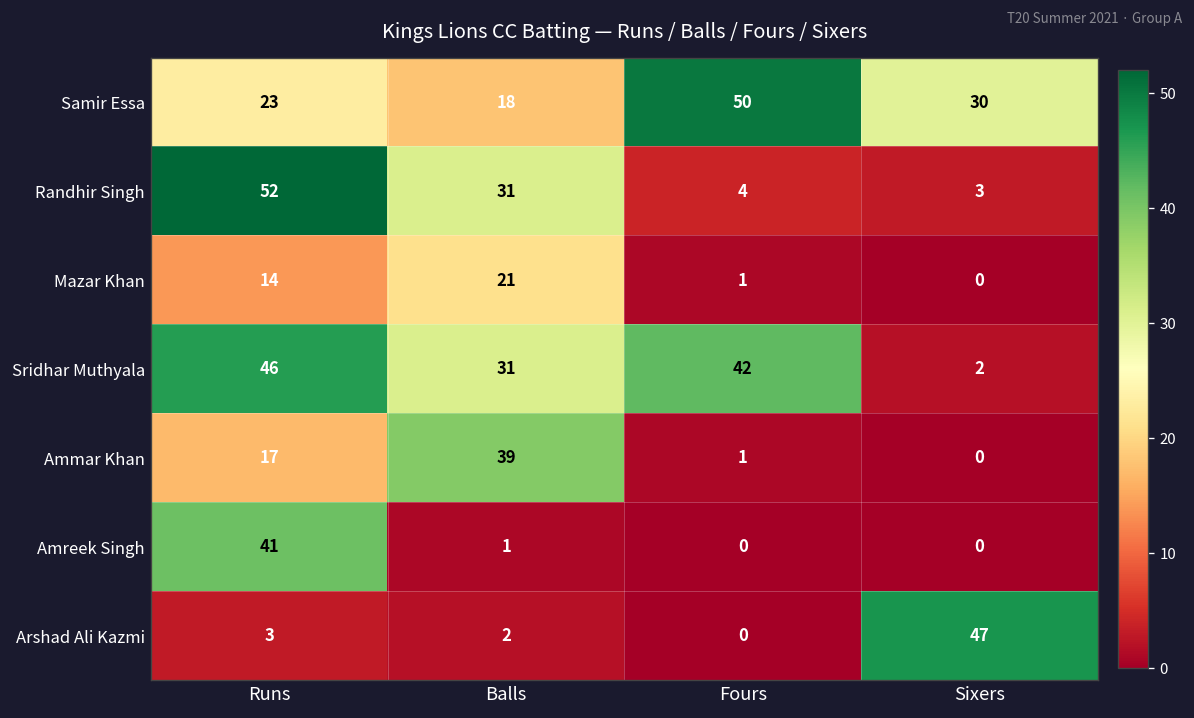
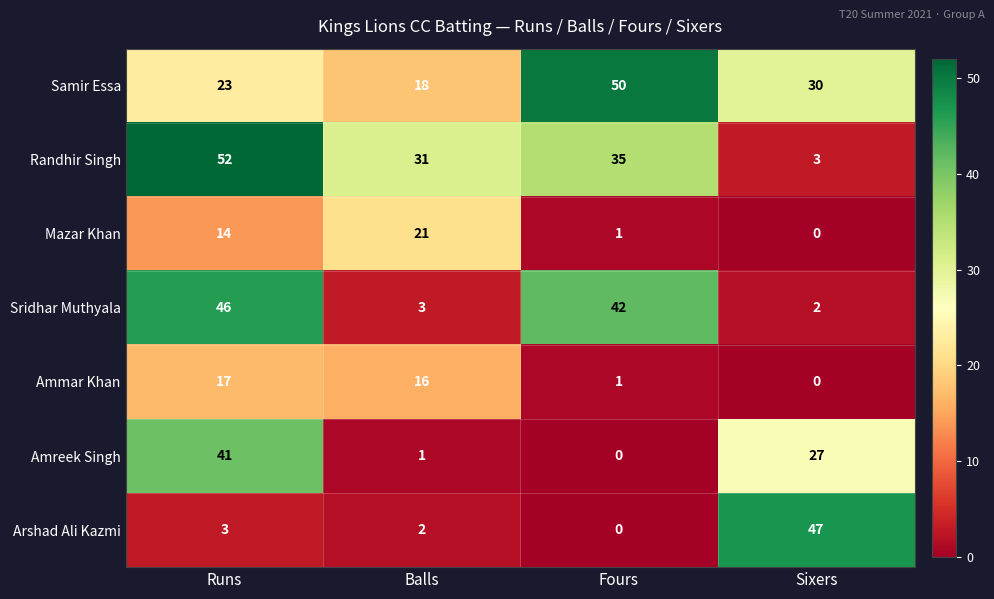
Randhir Singh, Fours: 4 -> 35
Sridhar Muthyala, Balls: 31 -> 3
Ammar Khan, Balls: 39 -> 16
Amreek Singh, Sixers: 0 -> 27
